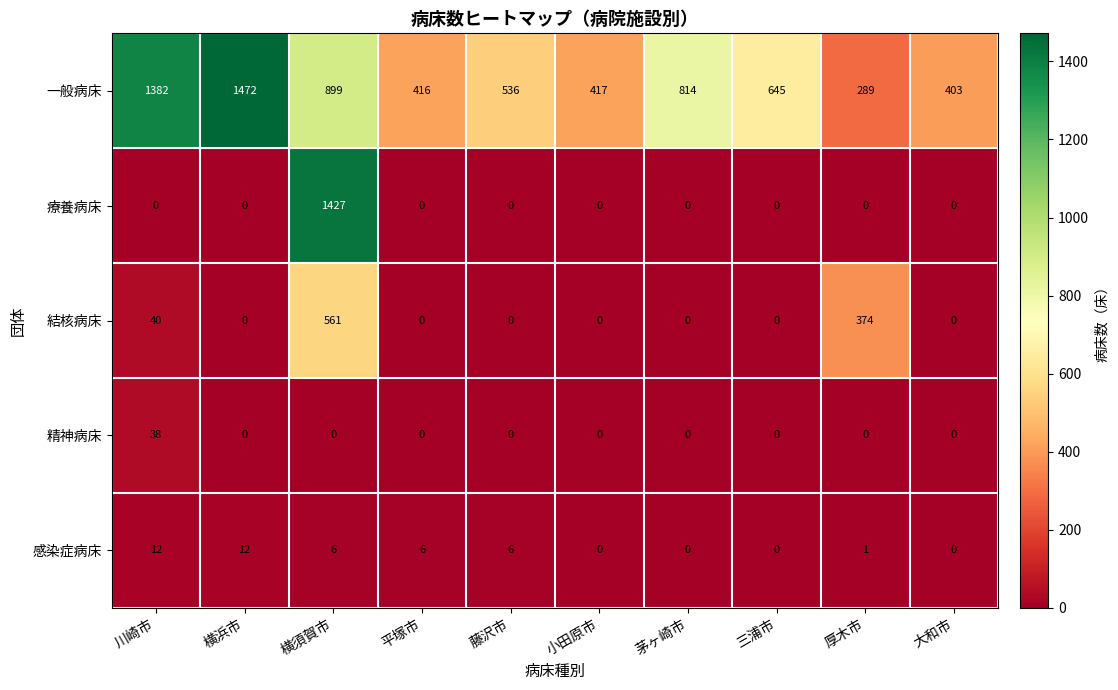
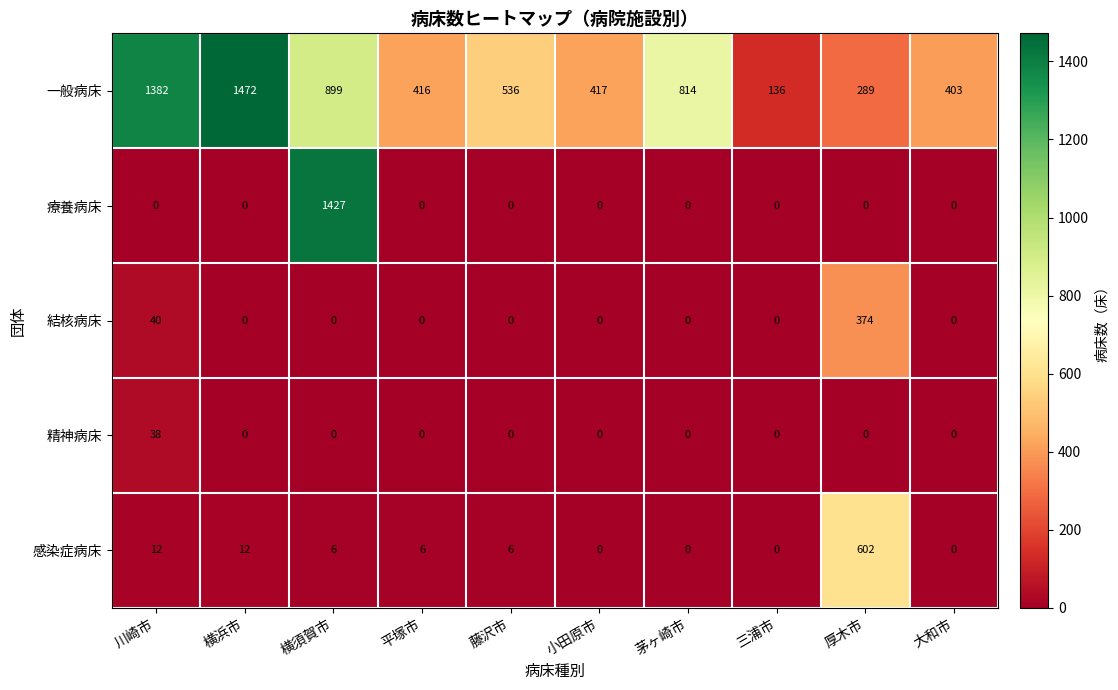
一般病床, 三浦市: 645 -> 136
結核病床, 横須賀市: 561 -> 0
感染症病床, 厚木市: 1 -> 602
